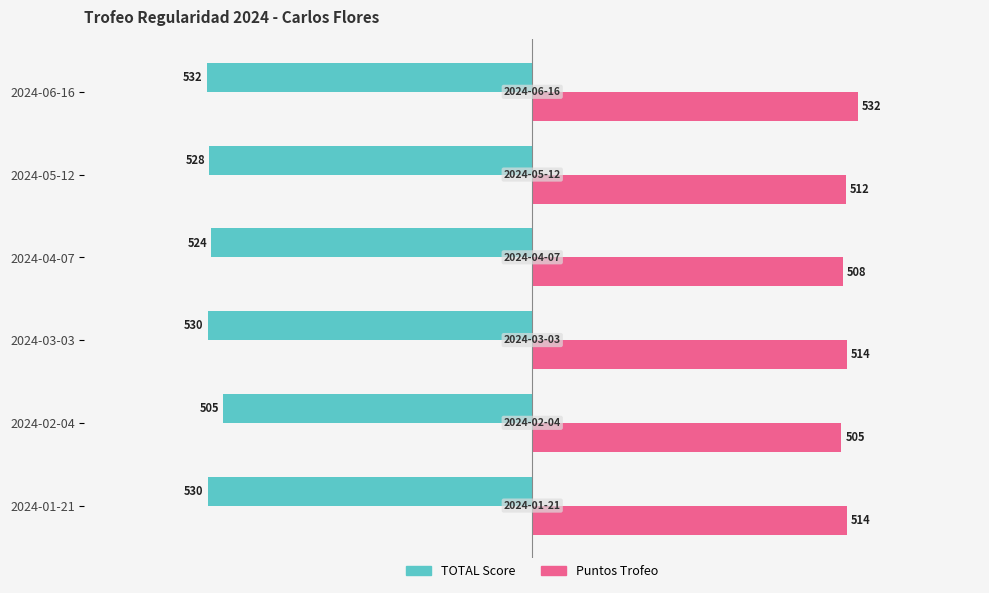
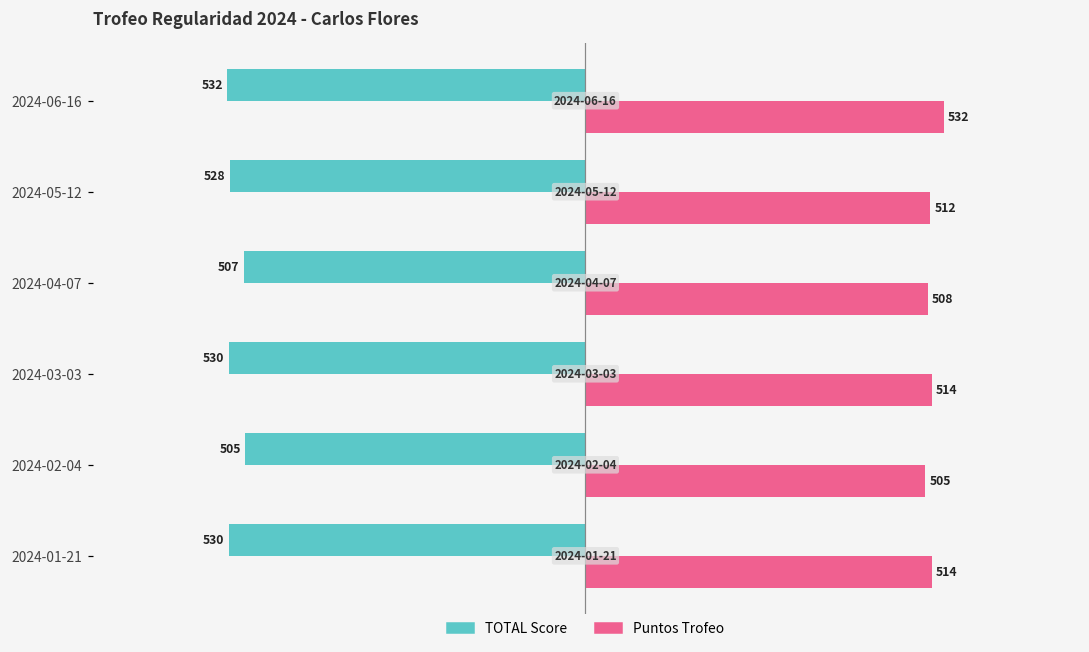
TOTAL Score, 2024-04-07: 524 -> 507
